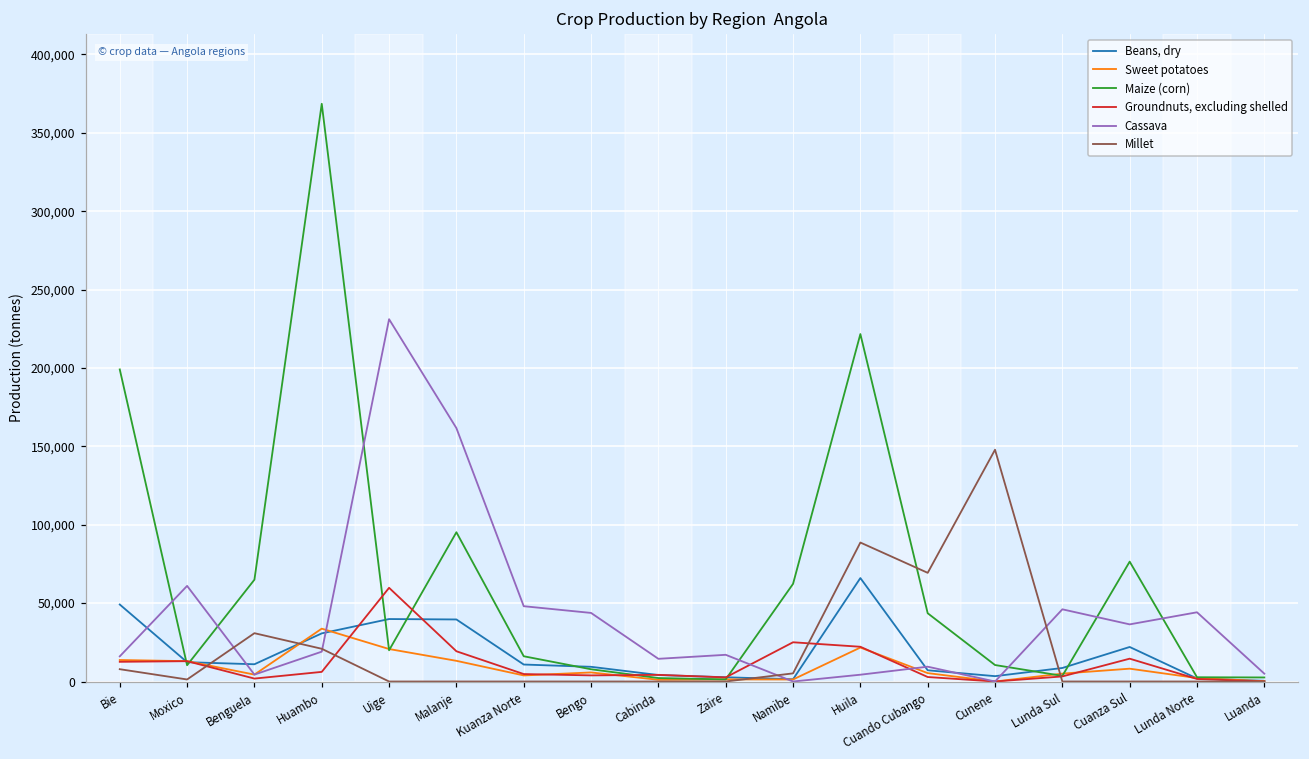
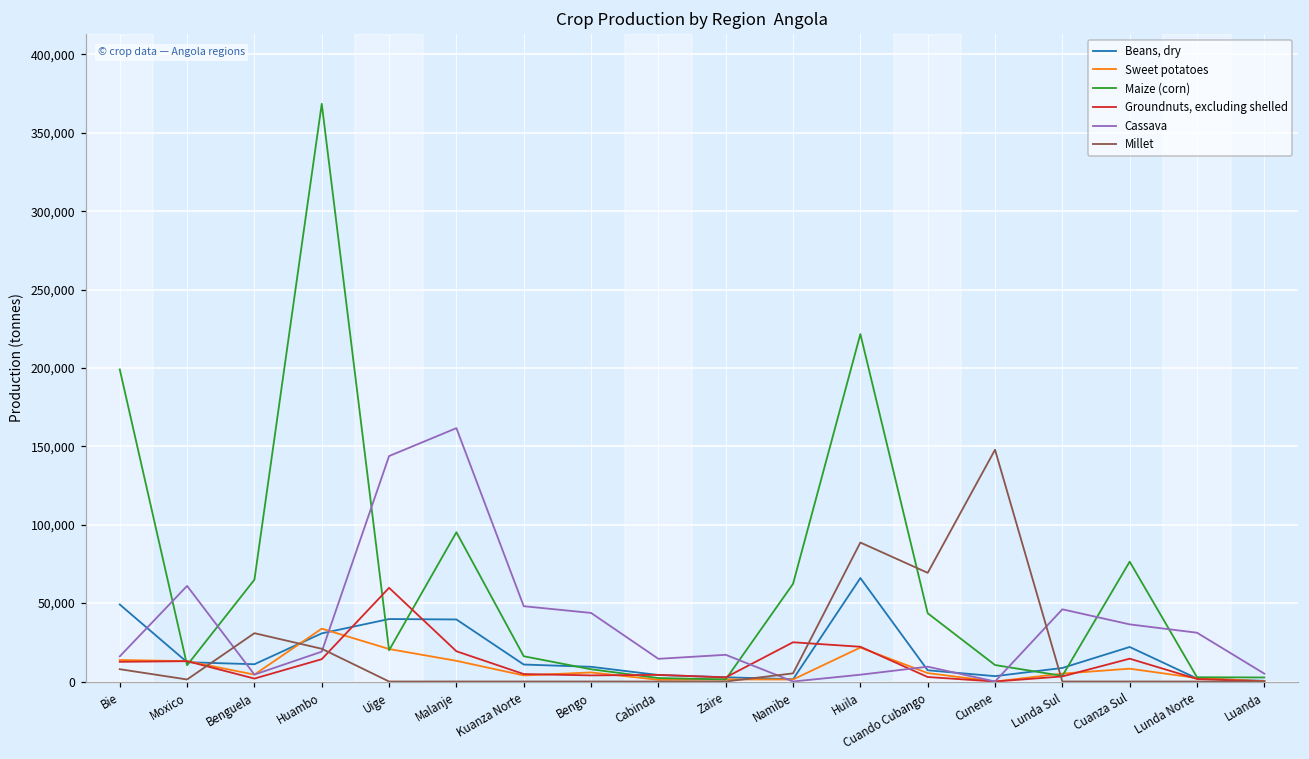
Groundnuts, excluding shelled, Huambo: 6,000 -> 14,000
Cassava, Uige: 231,000 -> 144,000
Cassava, Lunda Norte: 44,000 -> 31,000
